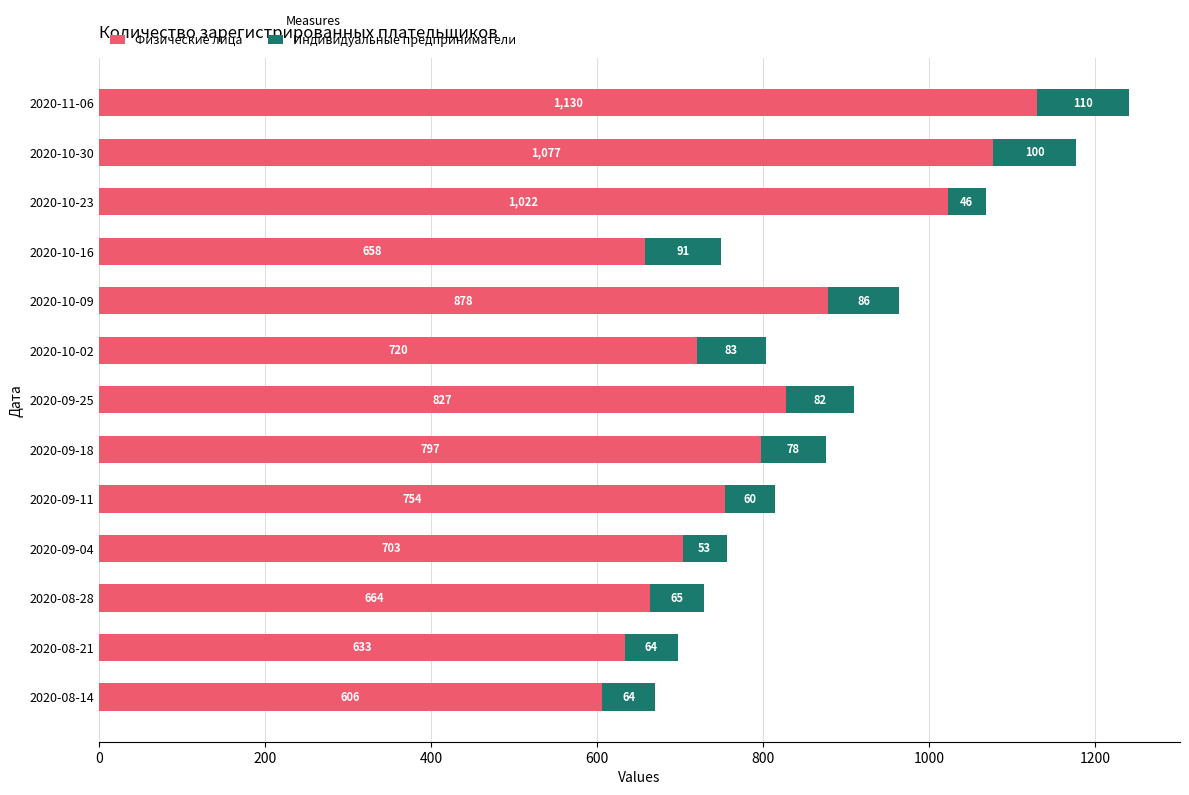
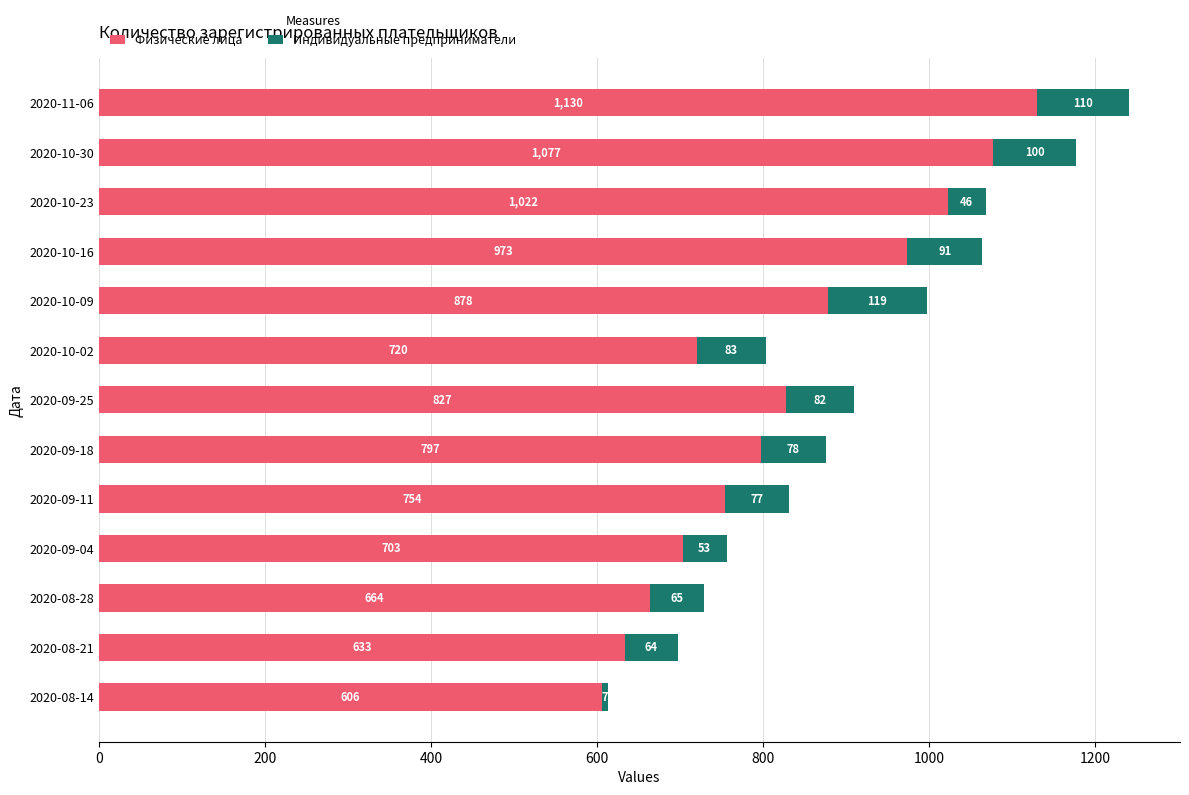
Физические лица, 2020-10-16: 658 -> 973
Индивидуальные предприниматели, 2020-10-09: 86 -> 119
Индивидуальные предприниматели, 2020-09-11: 60 -> 77
Индивидуальные предприниматели, 2020-08-14: 64 -> 7
